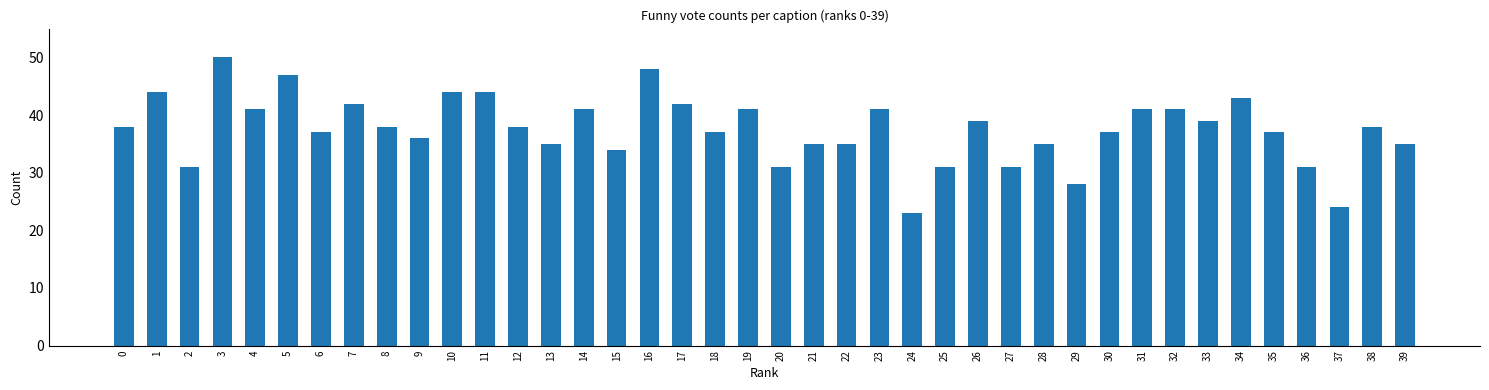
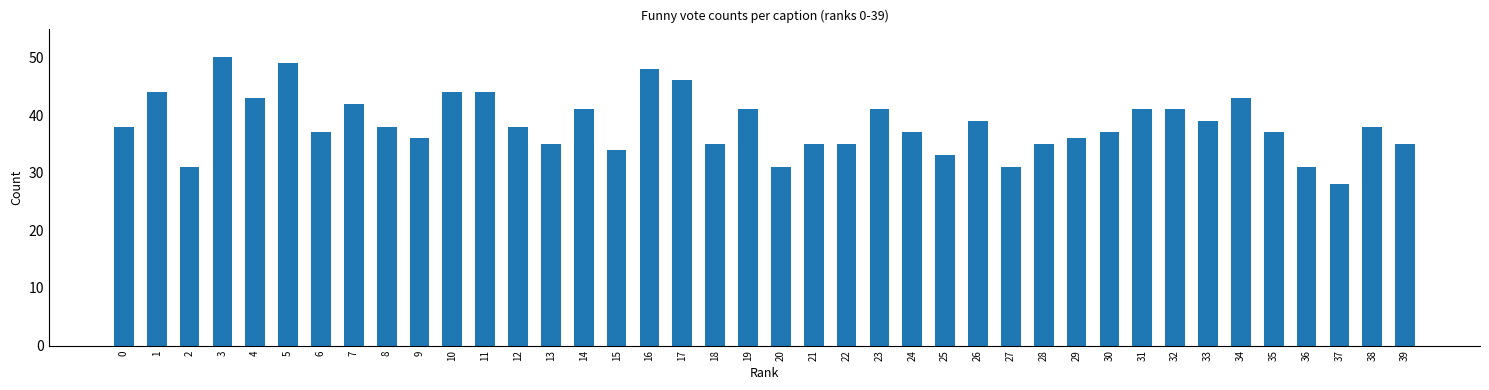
4: 41 -> 43
5: 47 -> 49
17: 42 -> 46
18: 37 -> 35
24: 23 -> 37
25: 31 -> 33
29: 28 -> 36
37: 24 -> 28
